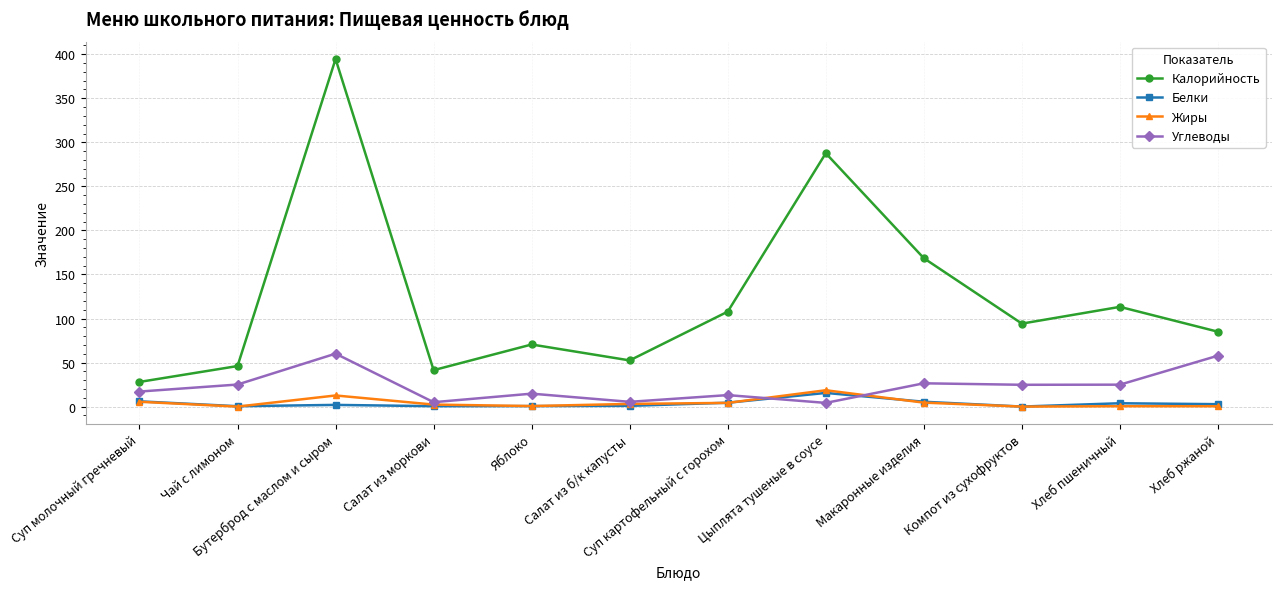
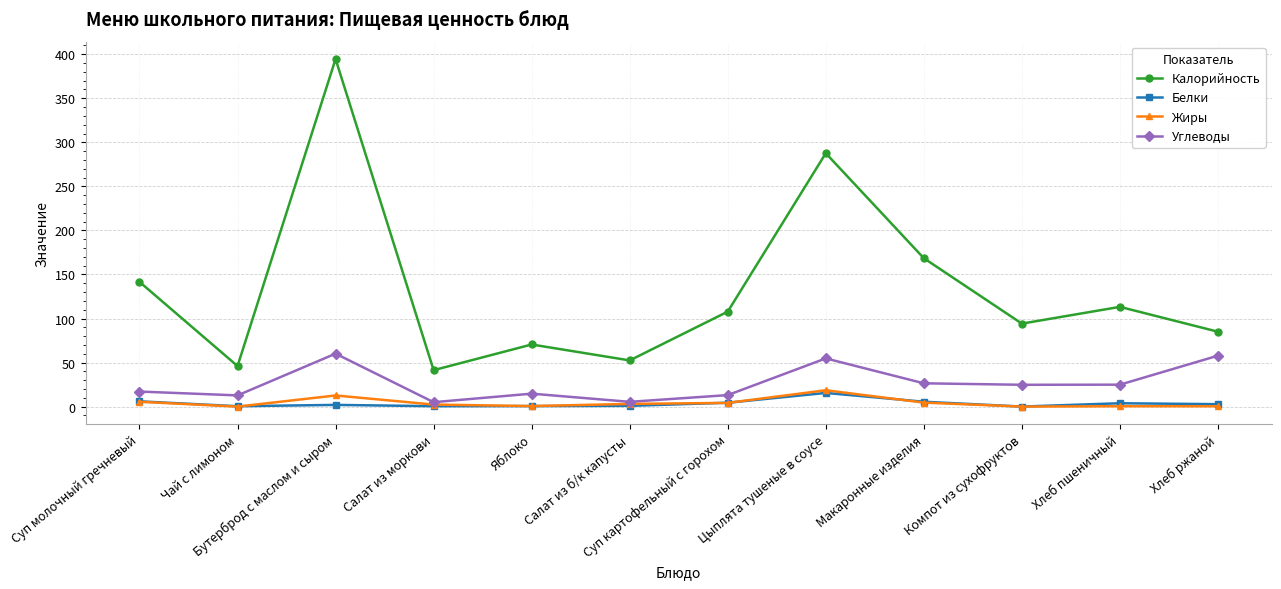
Калорийность, Суп молочный гречневый: 30 -> 140
Углеводы, Чай с лимоном: 30 -> 10
Углеводы, Цыплята тушеные в соусе: 0 -> 50
